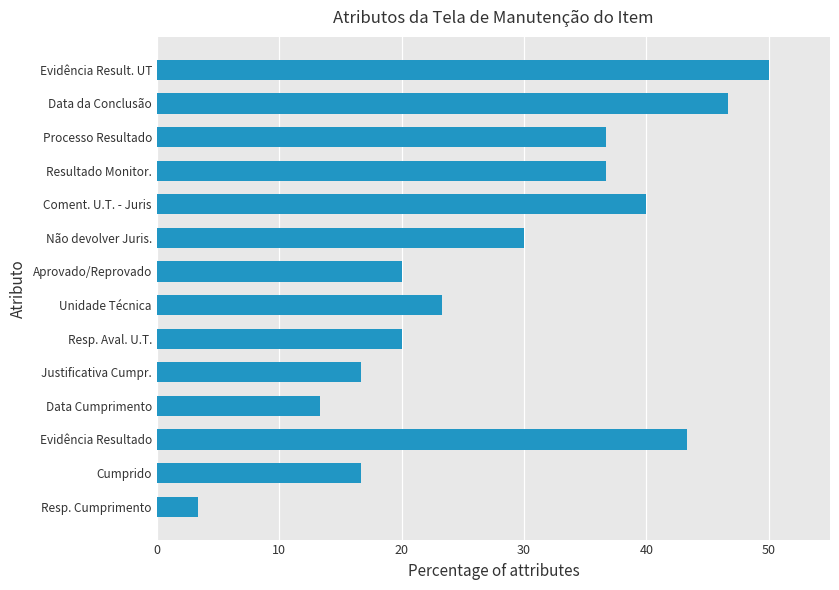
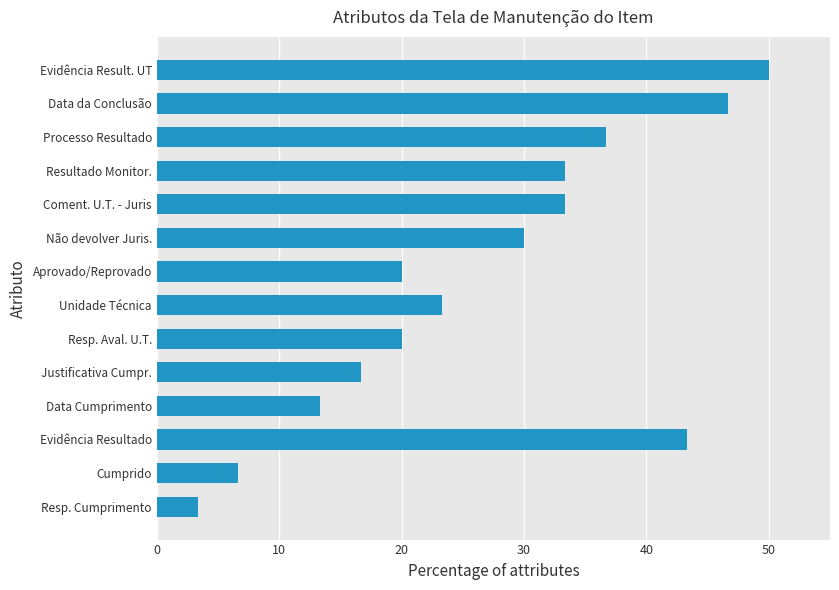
Resultado Monitor.: 36.7 -> 33.3
Coment. U.T. - Juris: 40.0 -> 33.3
Cumprido: 16.7 -> 6.7
